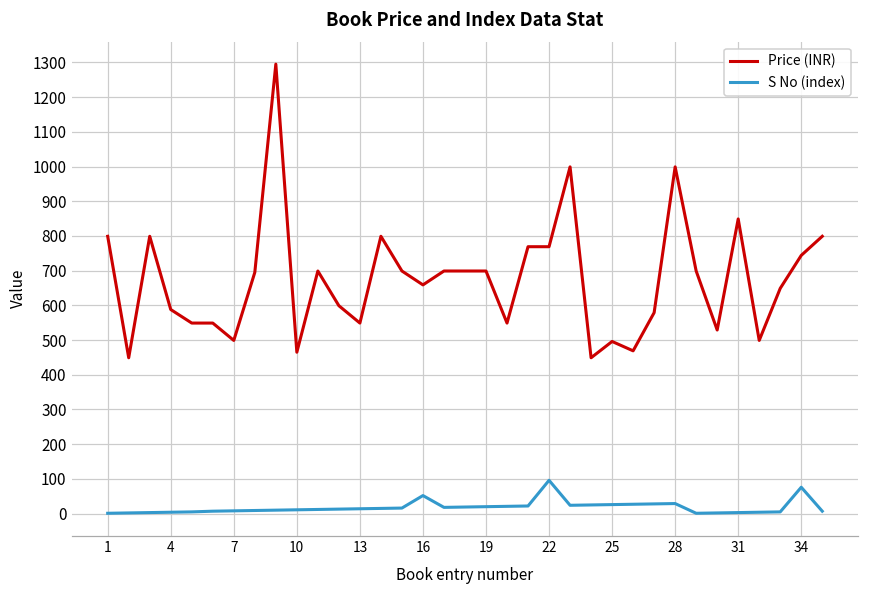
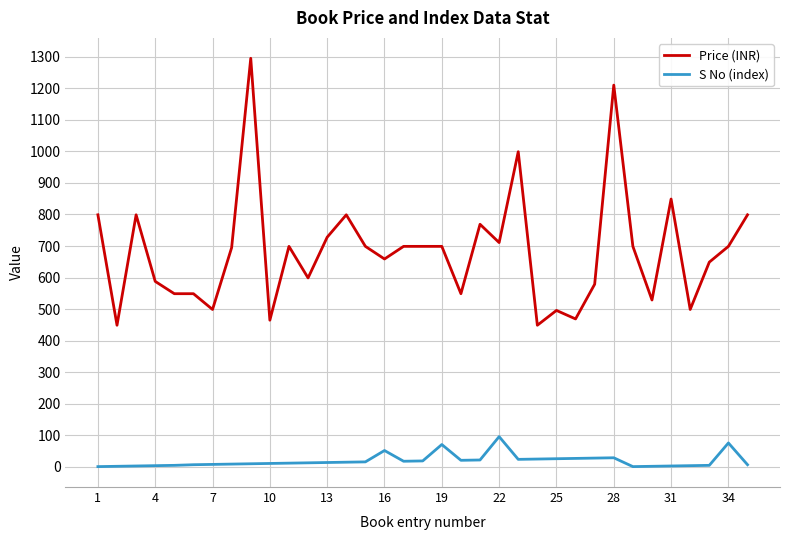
Price (INR), 13: 550 -> 730
S No (index), 19: 20 -> 70
Price (INR), 22: 770 -> 710
Price (INR), 28: 1000 -> 1210
Price (INR), 34: 740 -> 700
